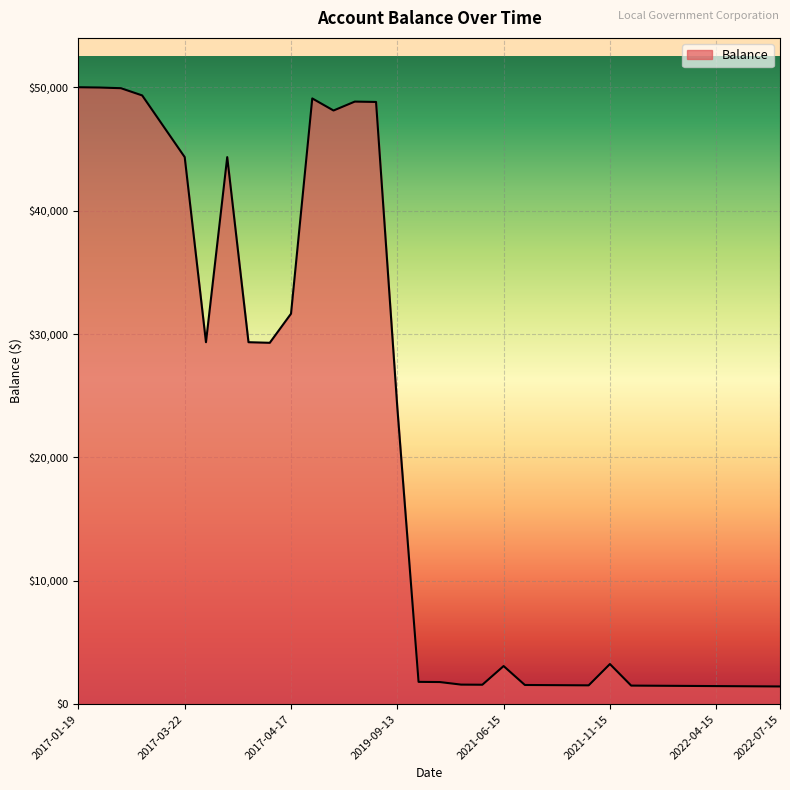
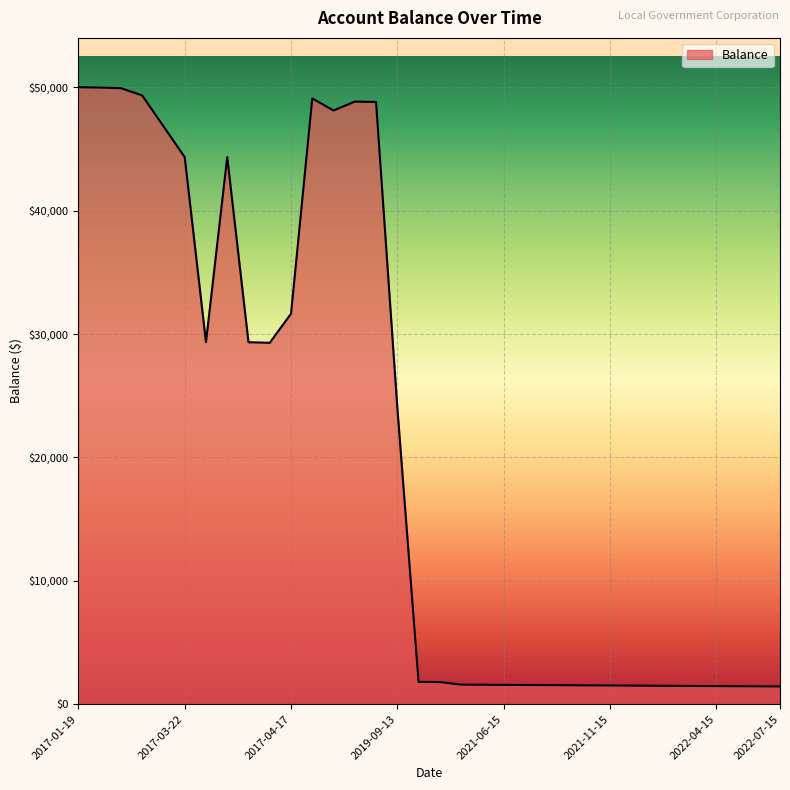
2021-06-15: $3,100 -> $1,600
2021-11-15: $3,300 -> $1,500
